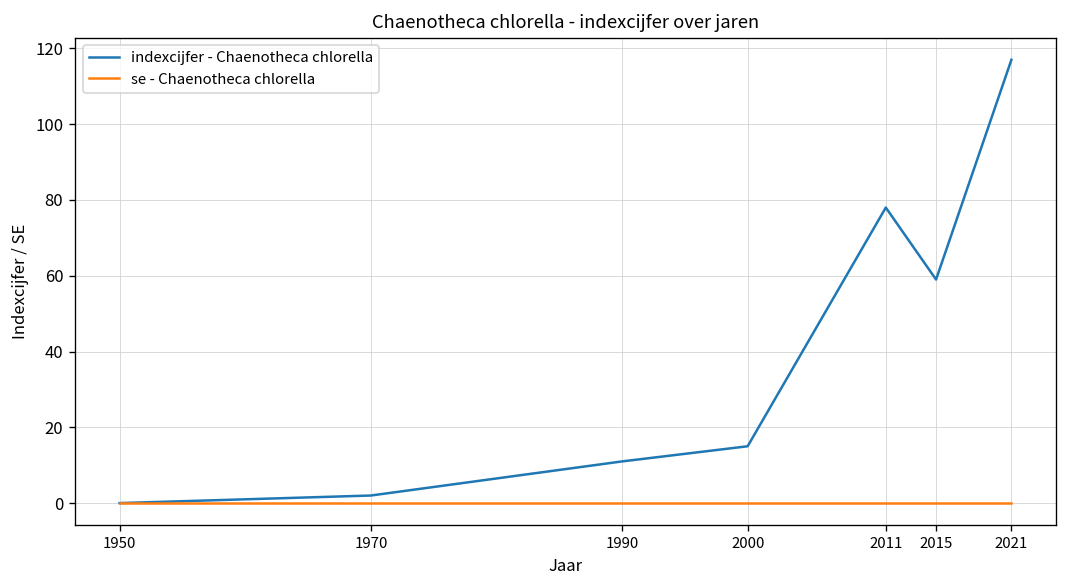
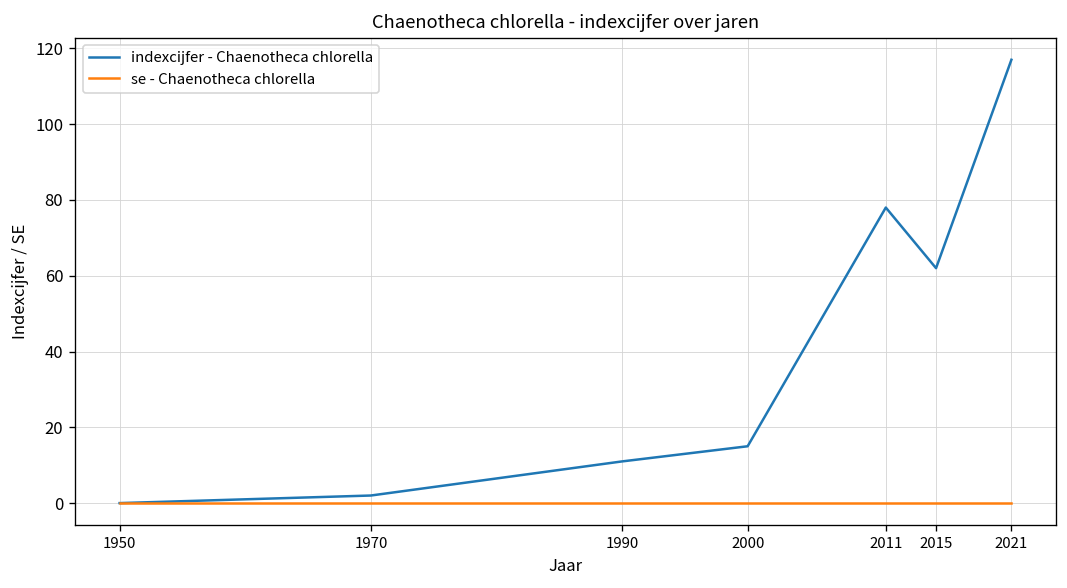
indexcijfer - Chaenotheca chlorella, 2015: 59 -> 62
